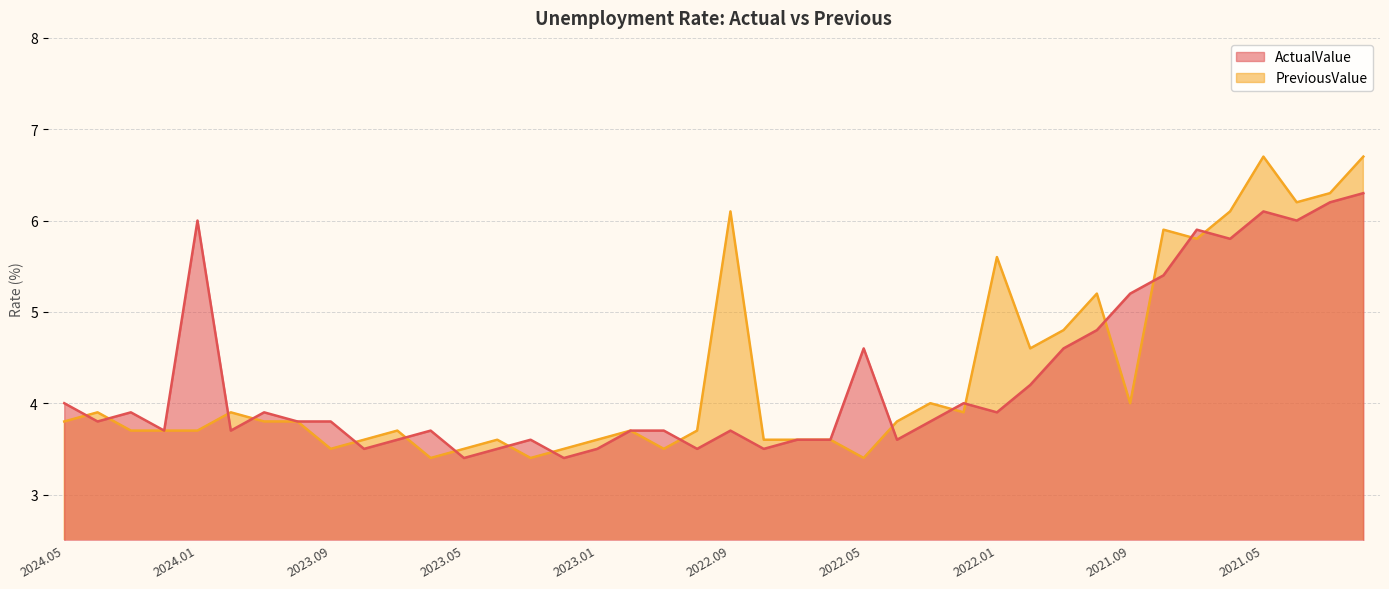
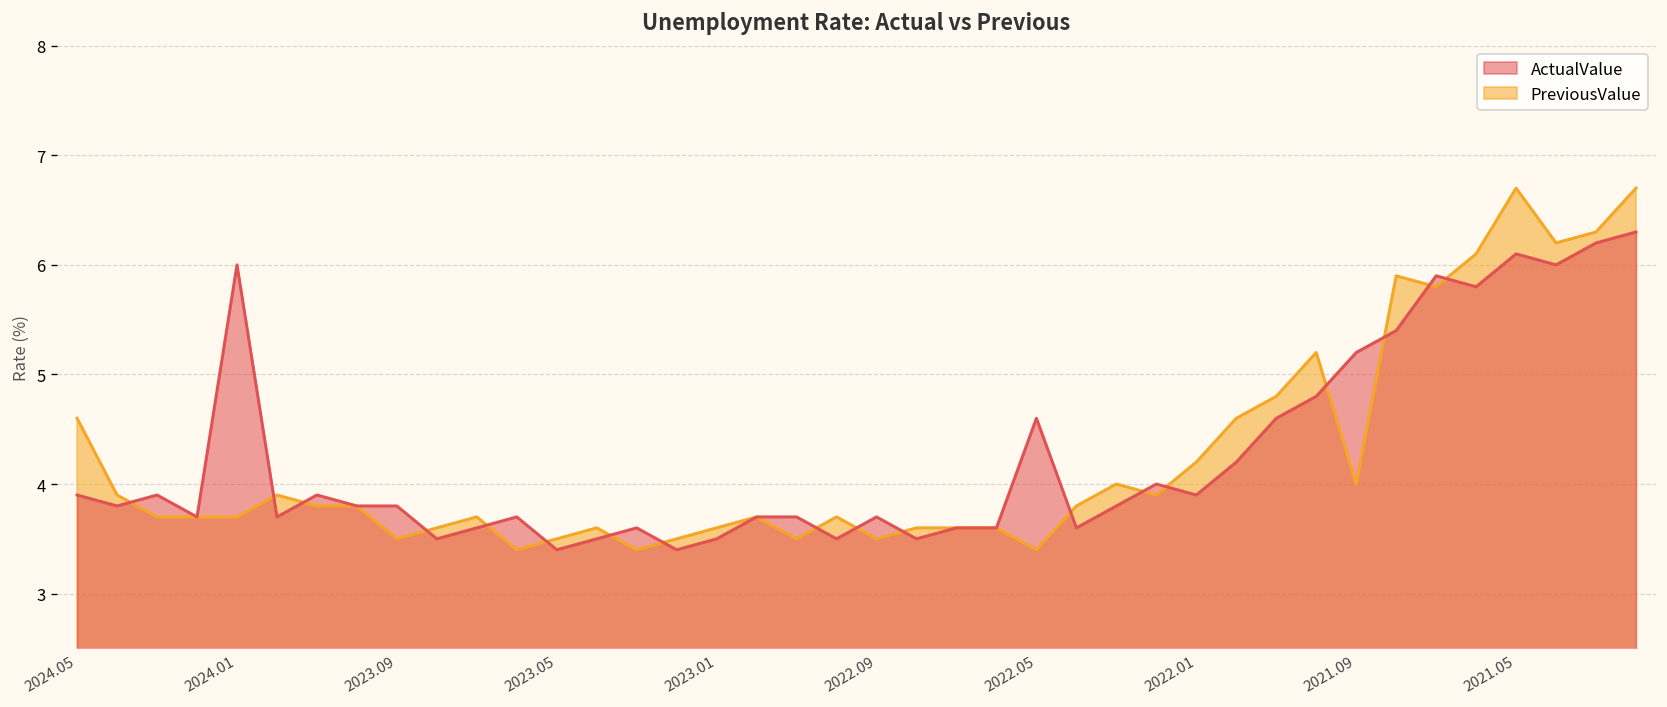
ActualValue, 2024.05: 4.0 -> 3.9
PreviousValue, 2024.05: 3.8 -> 4.6
PreviousValue, 2022.09: 6.1 -> 3.5
PreviousValue, 2022.01: 5.6 -> 4.2
